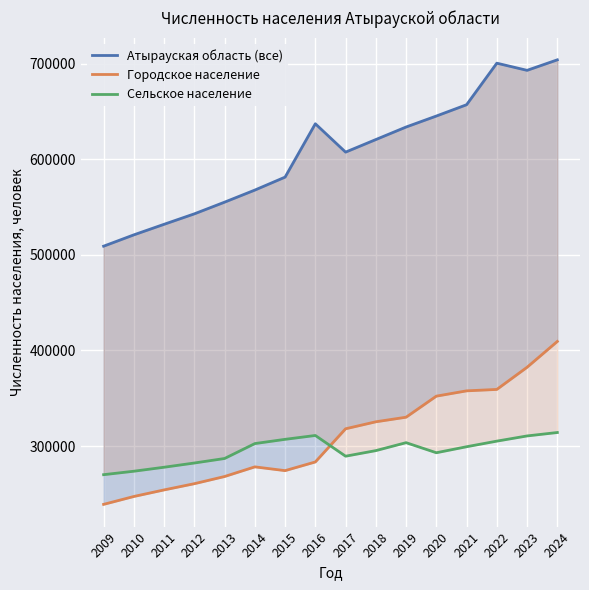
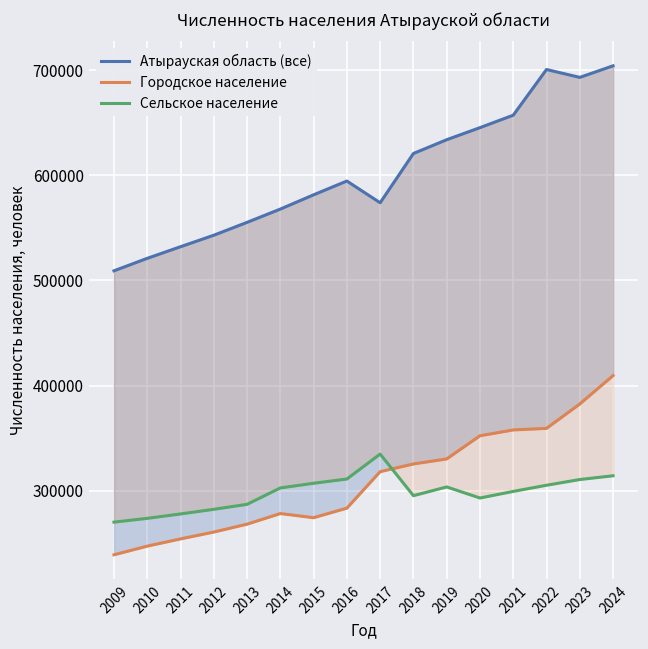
Атырауская область (все), 2016: 640000 -> 590000
Атырауская область (все), 2017: 610000 -> 570000
Сельское население, 2017: 290000 -> 330000
